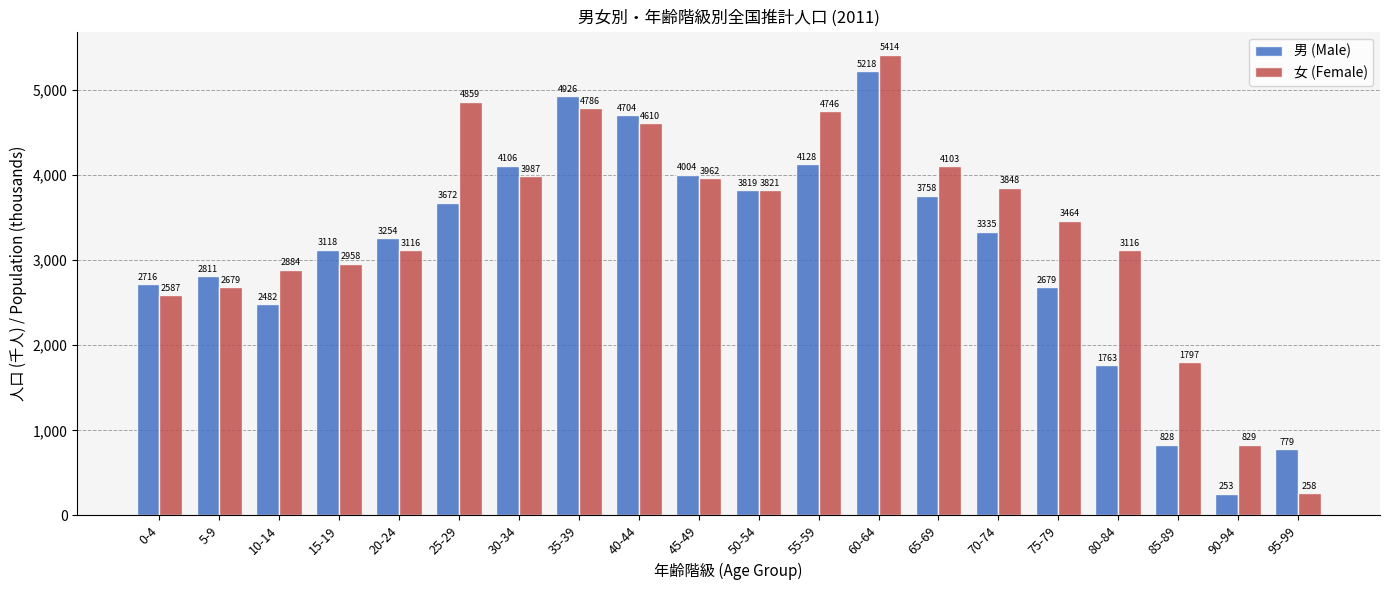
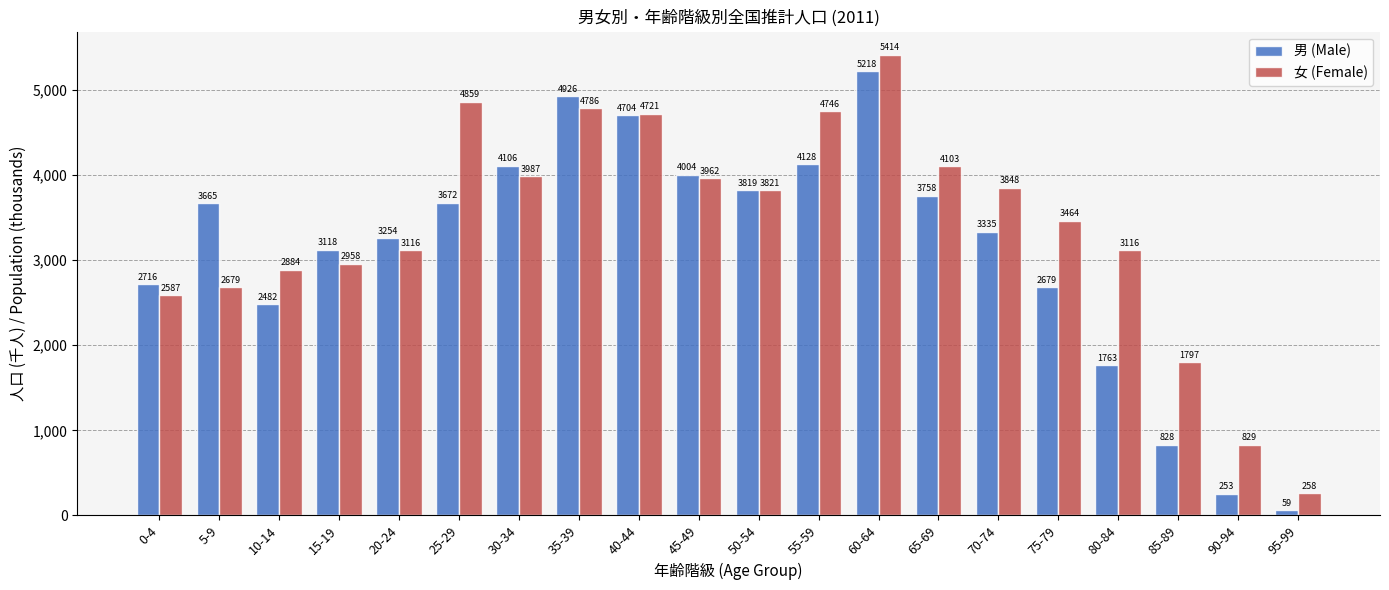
男 (Male), 5-9: 2811 -> 3665
女 (Female), 40-44: 4610 -> 4721
男 (Male), 95-99: 779 -> 59
